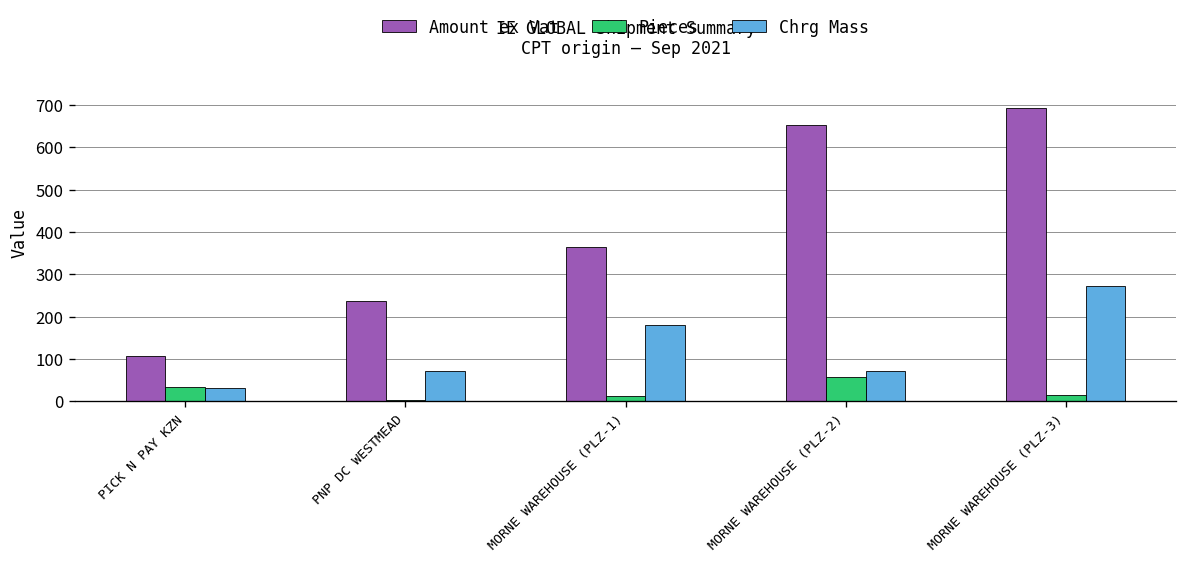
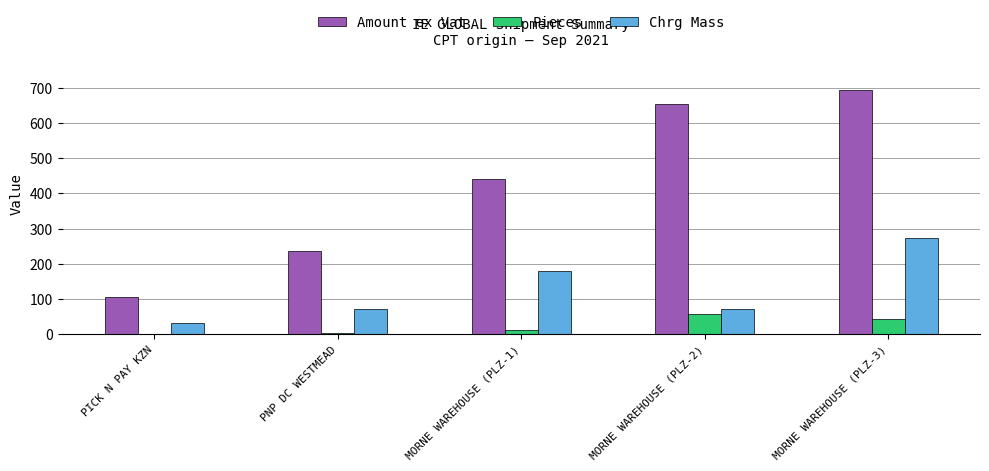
Pieces, PICK N PAY KZN: 30 -> 0
Amount ex Vat, MORNE WAREHOUSE (PLZ-1): 370 -> 440
Pieces, MORNE WAREHOUSE (PLZ-3): 20 -> 40
